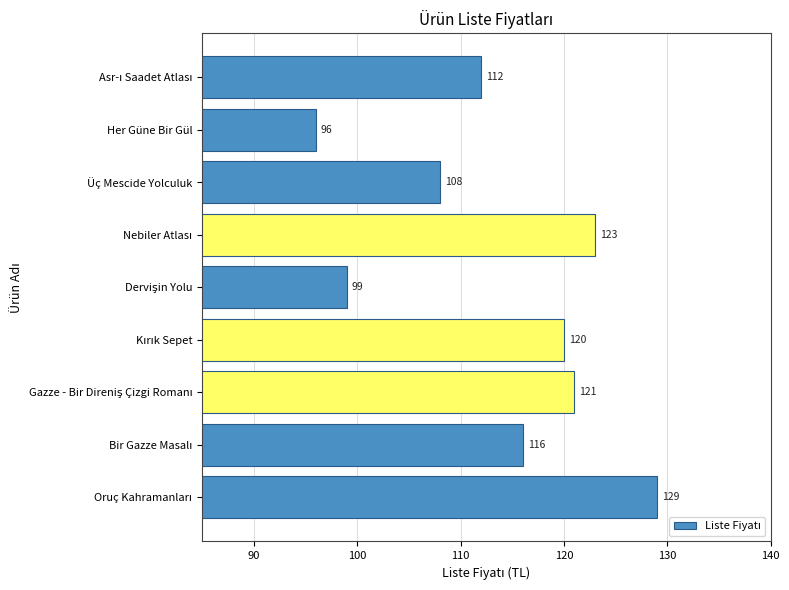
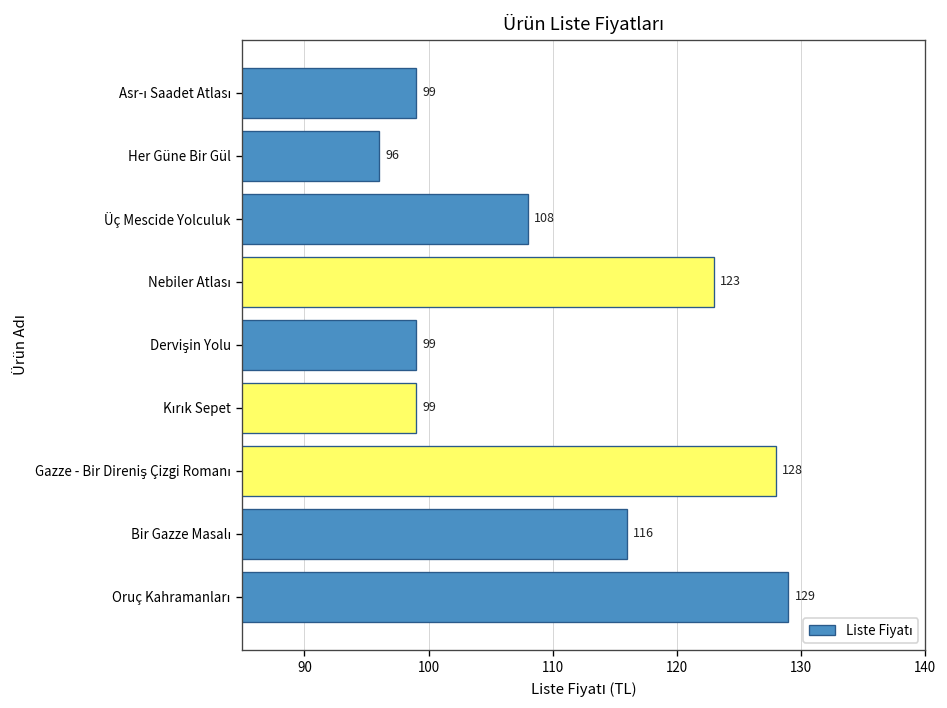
Asr-ı Saadet Atlası: 112 -> 99
Kırık Sepet: 120 -> 99
Gazze - Bir Direniş Çizgi Romanı: 121 -> 128
